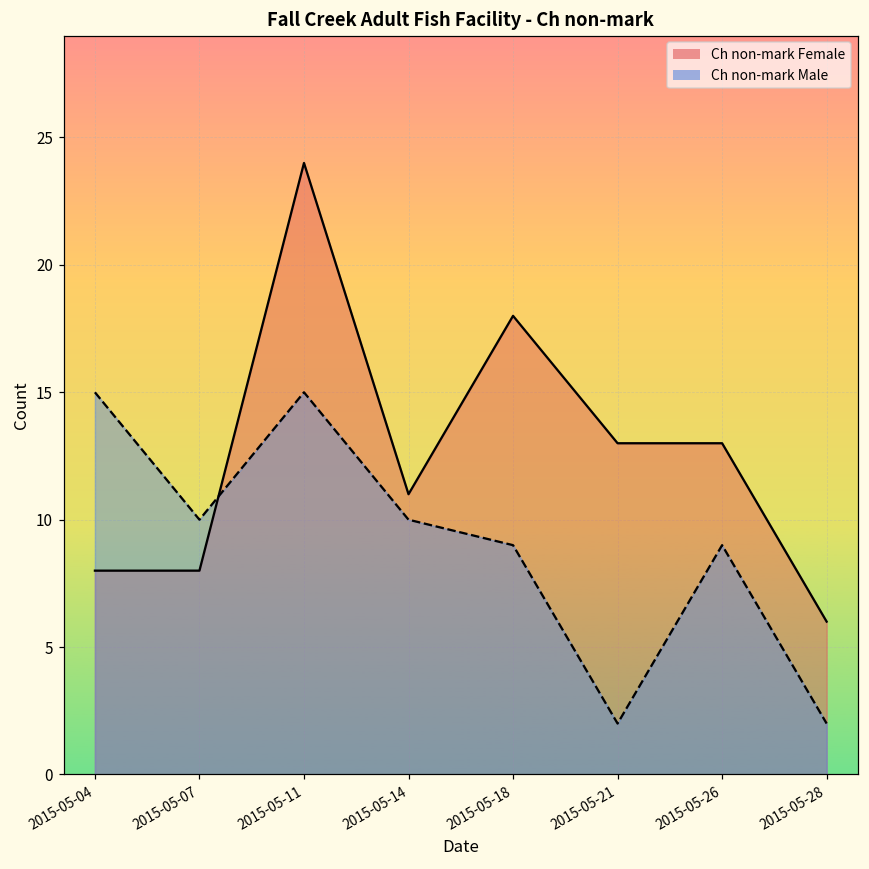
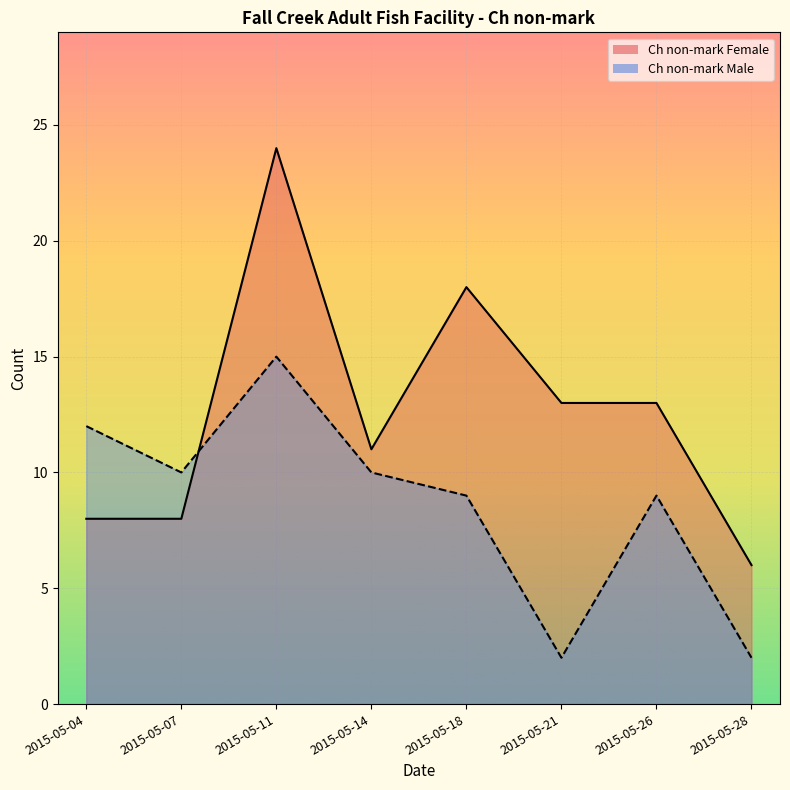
Ch non-mark Male, 2015-05-04: 15 -> 12
